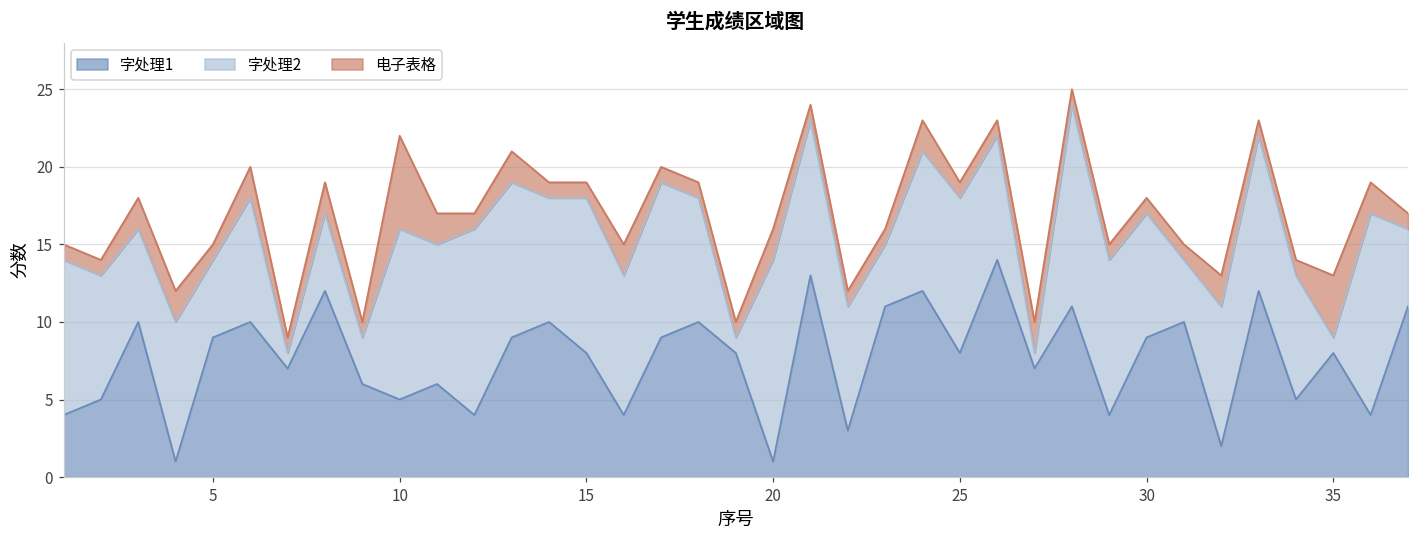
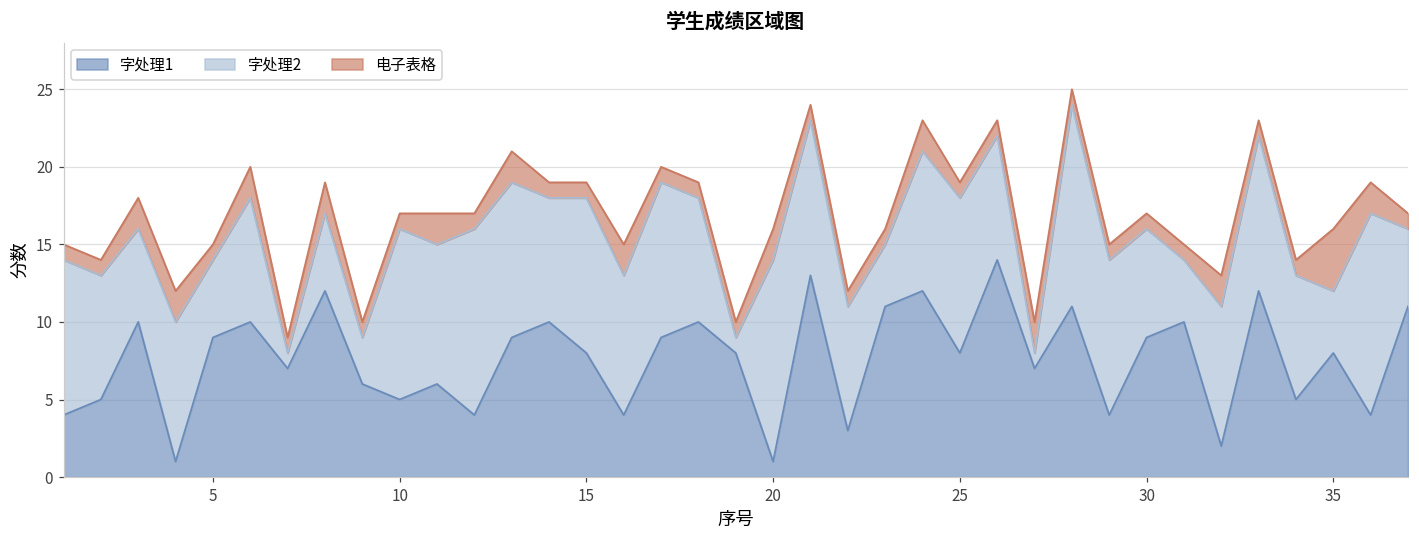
电子表格, 10: 6 -> 1
字处理2, 30: 8 -> 7
字处理2, 35: 1 -> 4
